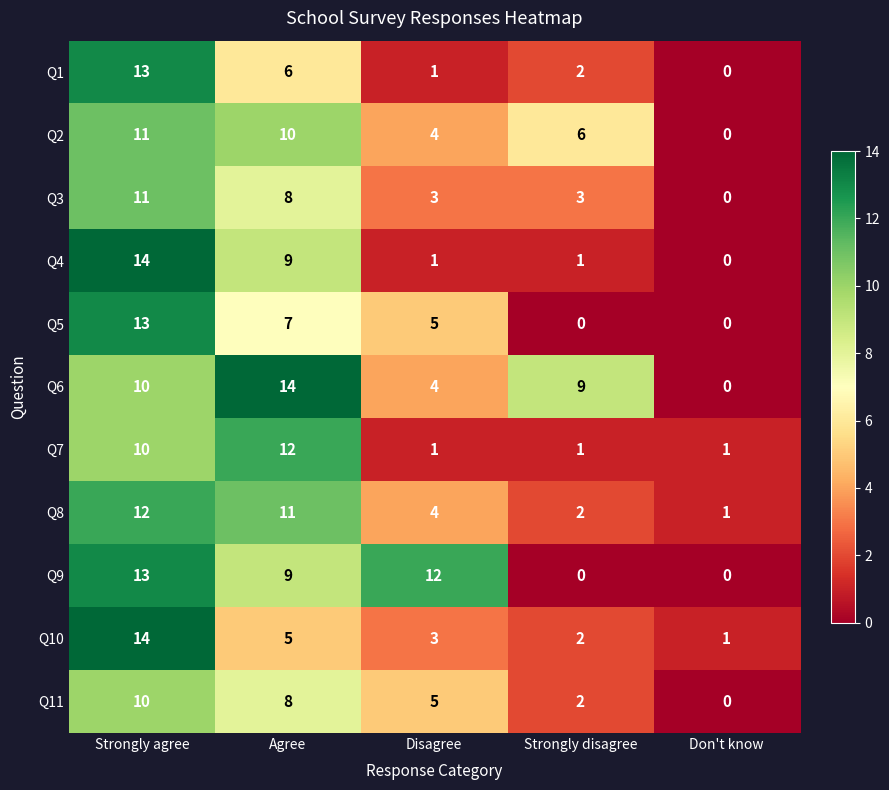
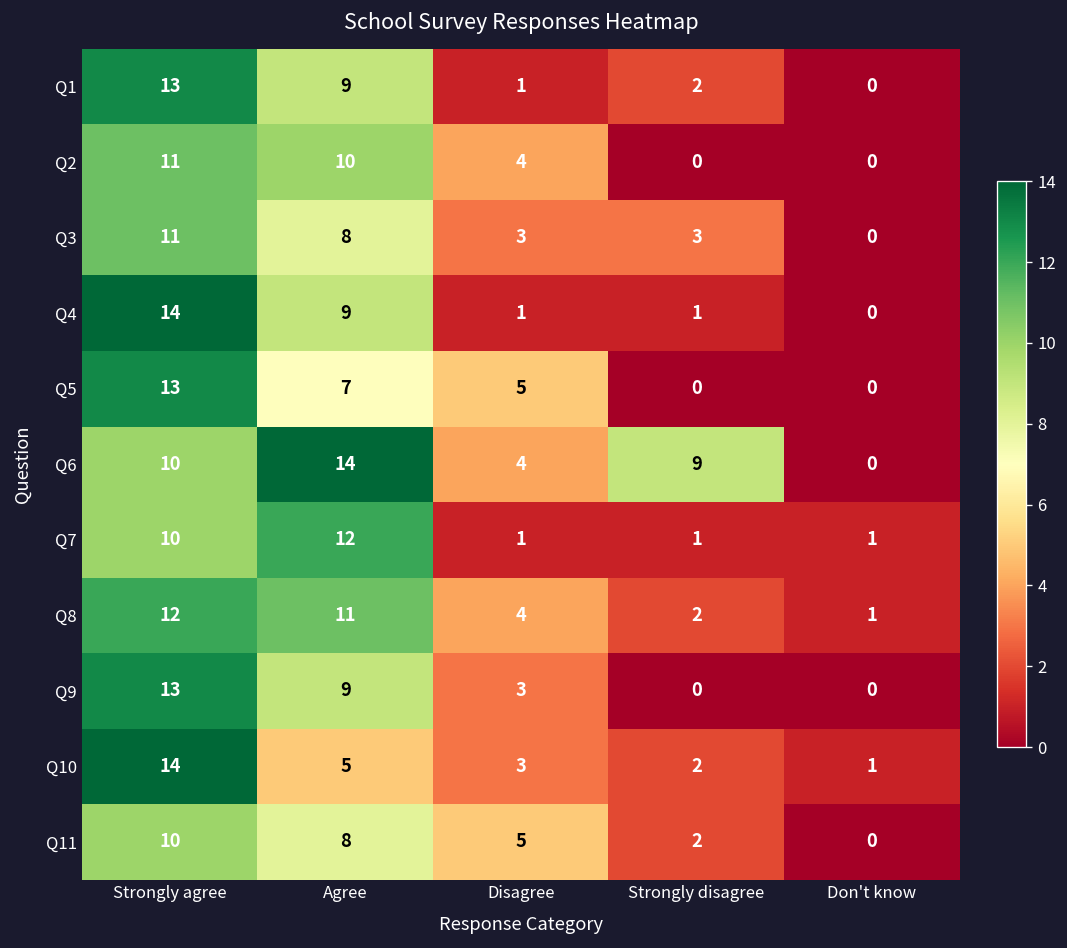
Q1, Agree: 6 -> 9
Q2, Strongly disagree: 6 -> 0
Q9, Disagree: 12 -> 3
